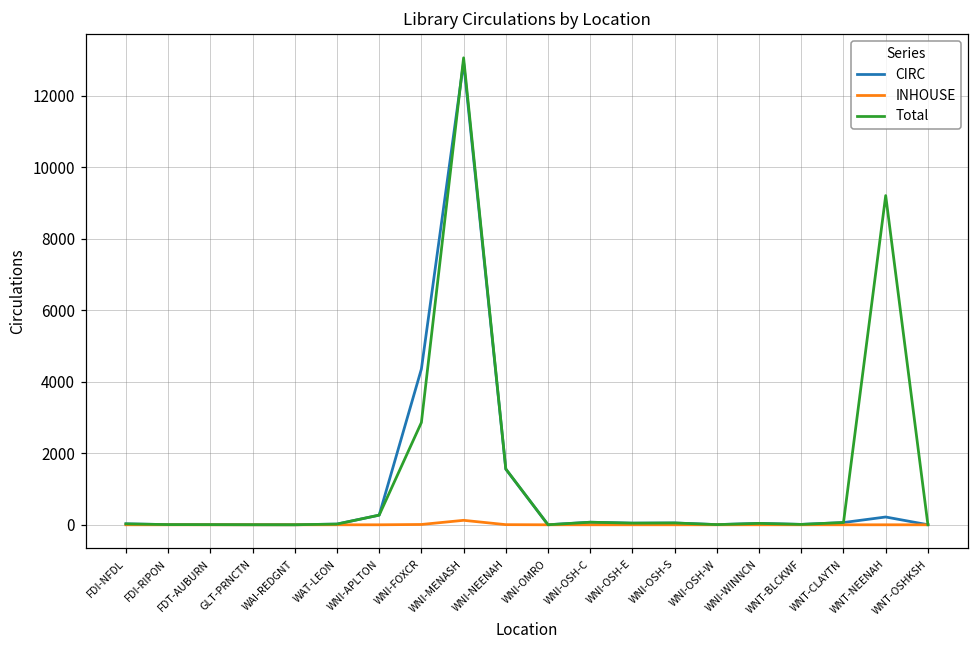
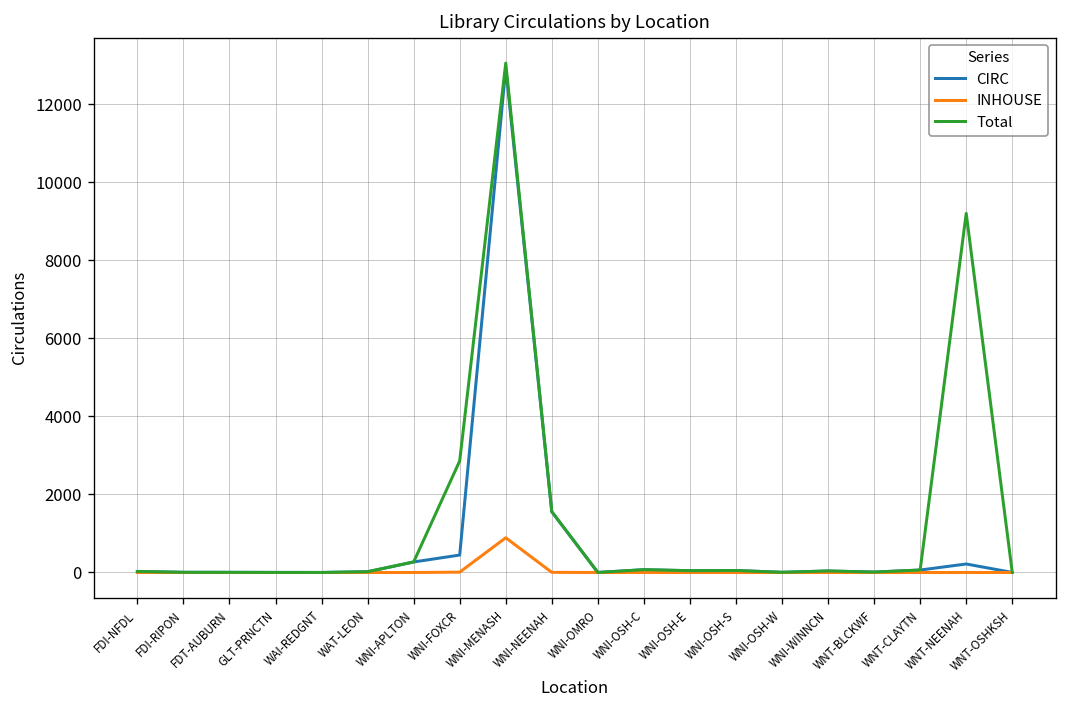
CIRC, WNI-FOXCR: 4400 -> 400
INHOUSE, WNI-MENASH: 100 -> 900
